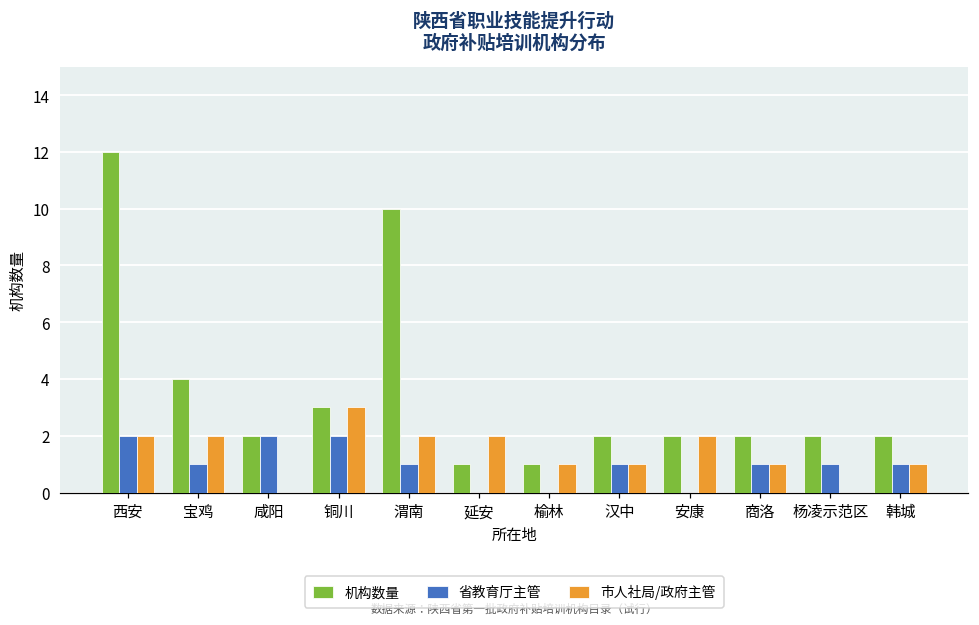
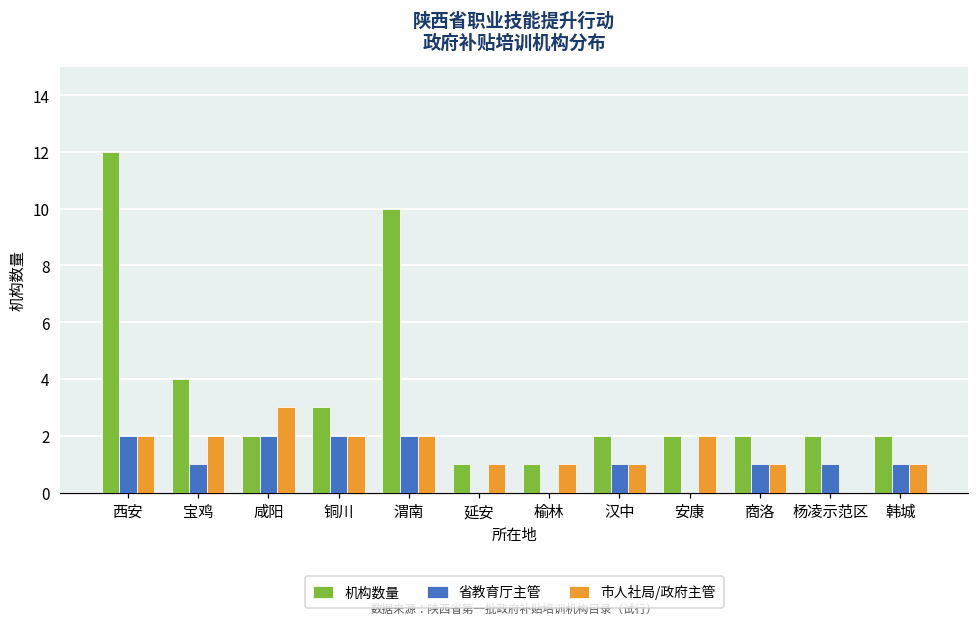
市人社局/政府主管, 咸阳: 0 -> 3
市人社局/政府主管, 铜川: 3 -> 2
省教育厅主管, 渭南: 1 -> 2
市人社局/政府主管, 延安: 2 -> 1
